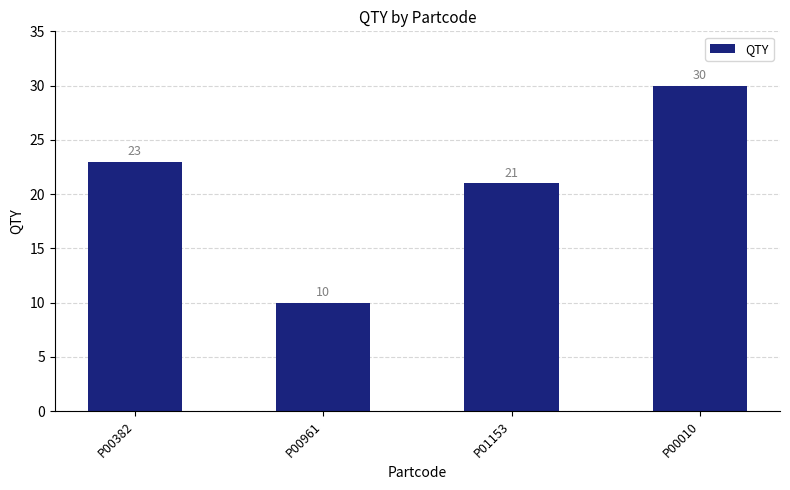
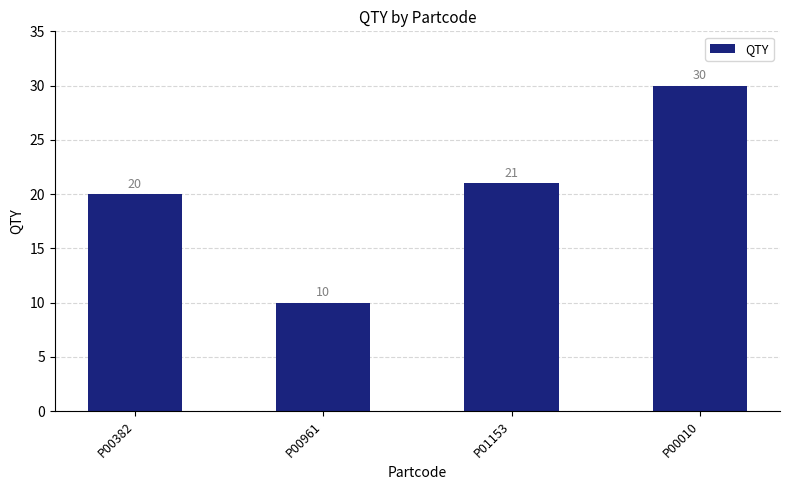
P00382: 23 -> 20
